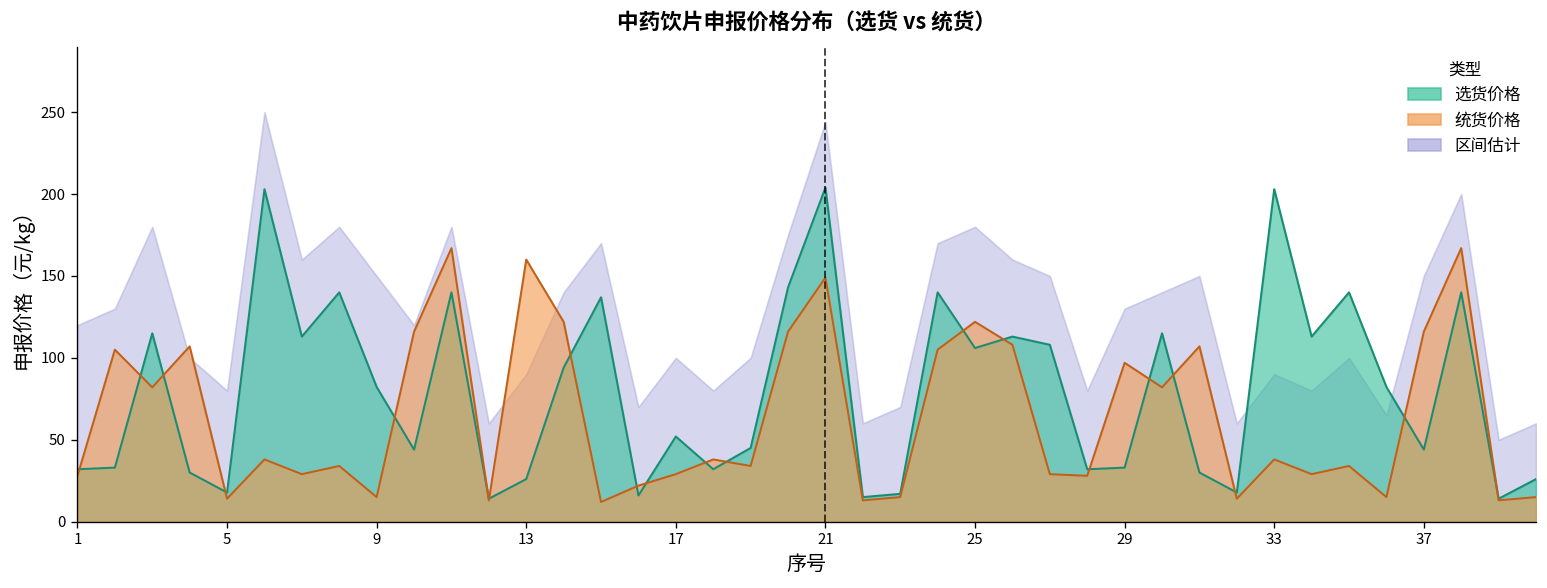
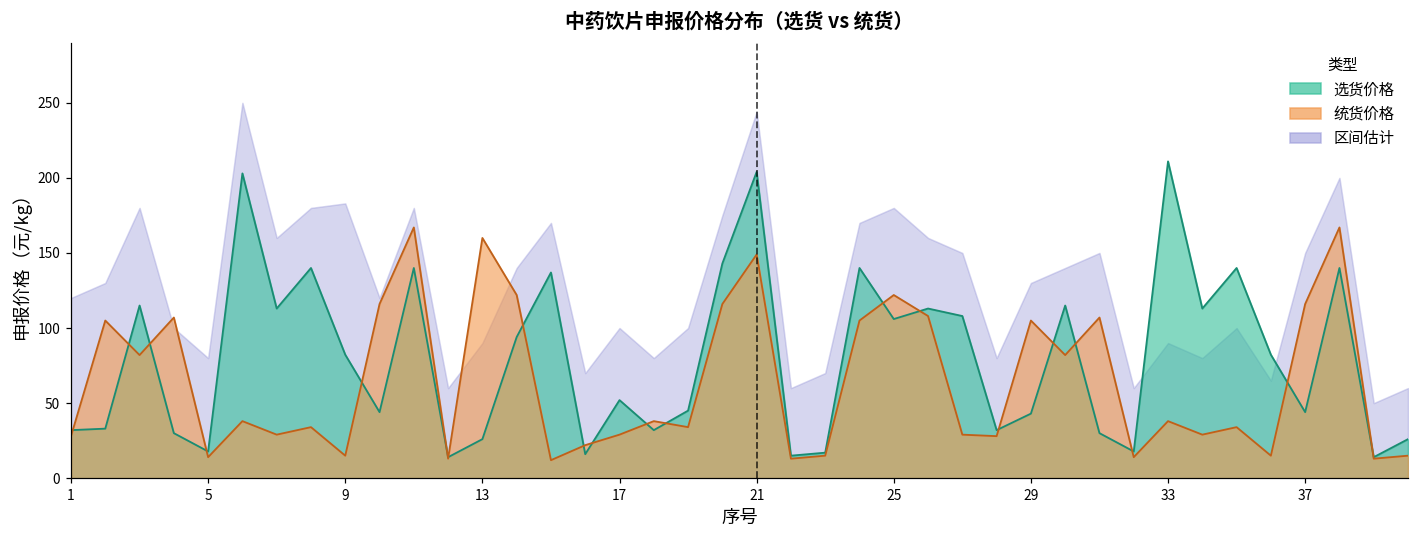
区间估计, 9: 150 -> 183
选货价格, 29: 33 -> 43
统货价格, 29: 97 -> 105
选货价格, 33: 203 -> 211
